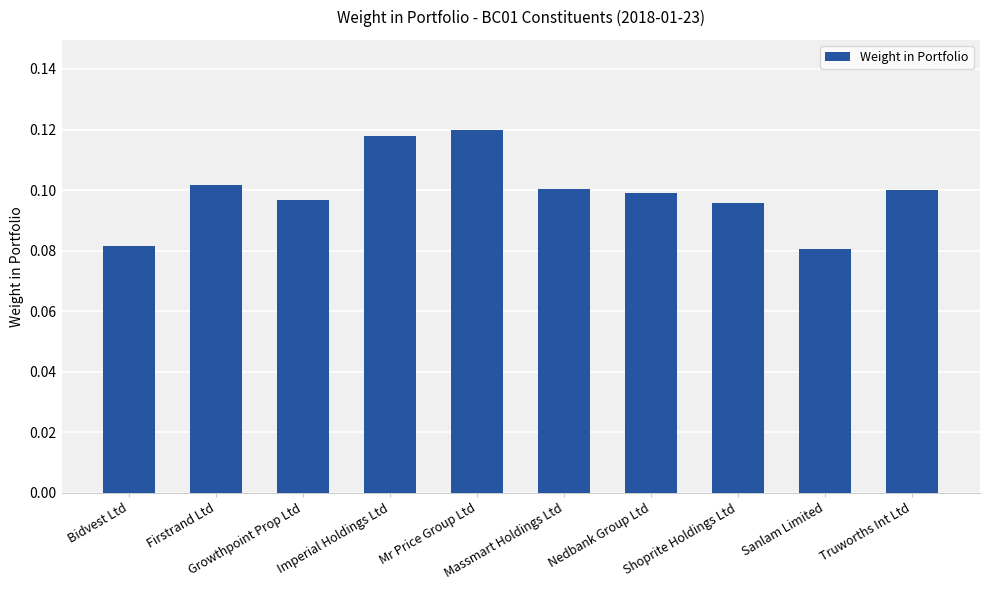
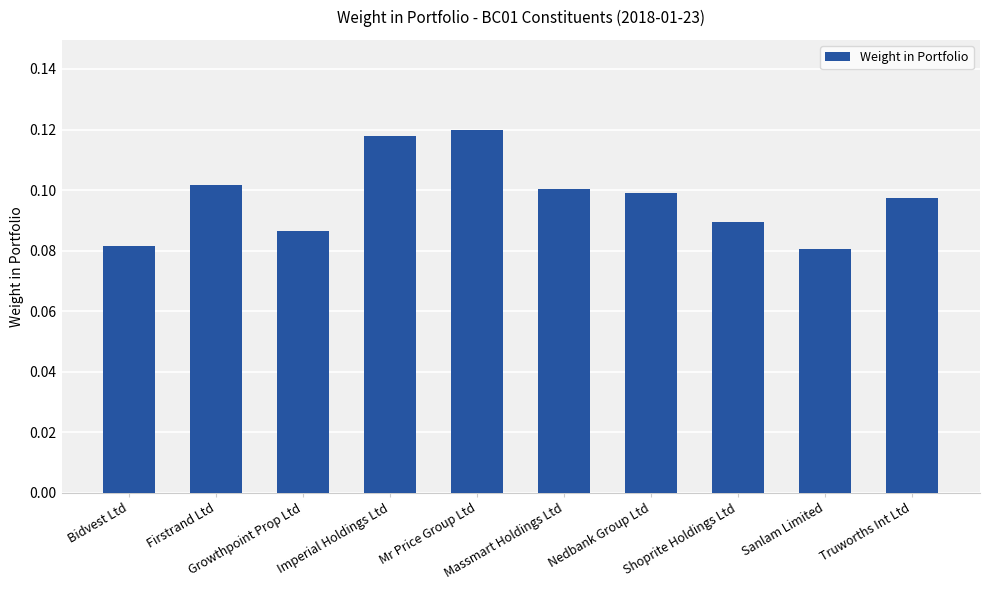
Growthpoint Prop Ltd: 0.097 -> 0.087
Shoprite Holdings Ltd: 0.096 -> 0.090
Truworths Int Ltd: 0.100 -> 0.097
